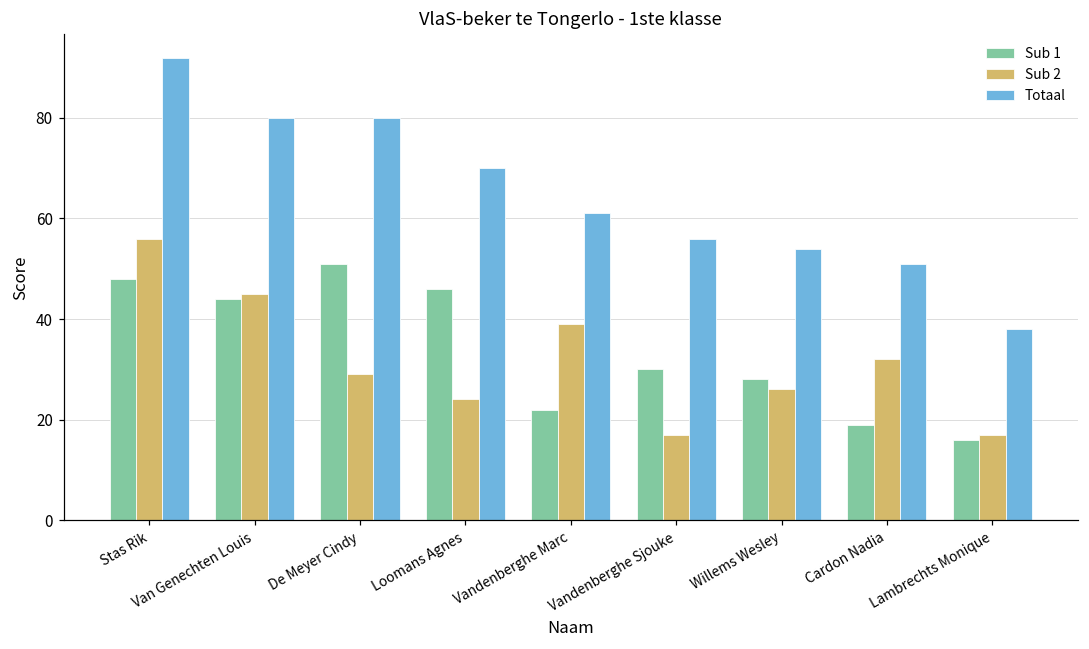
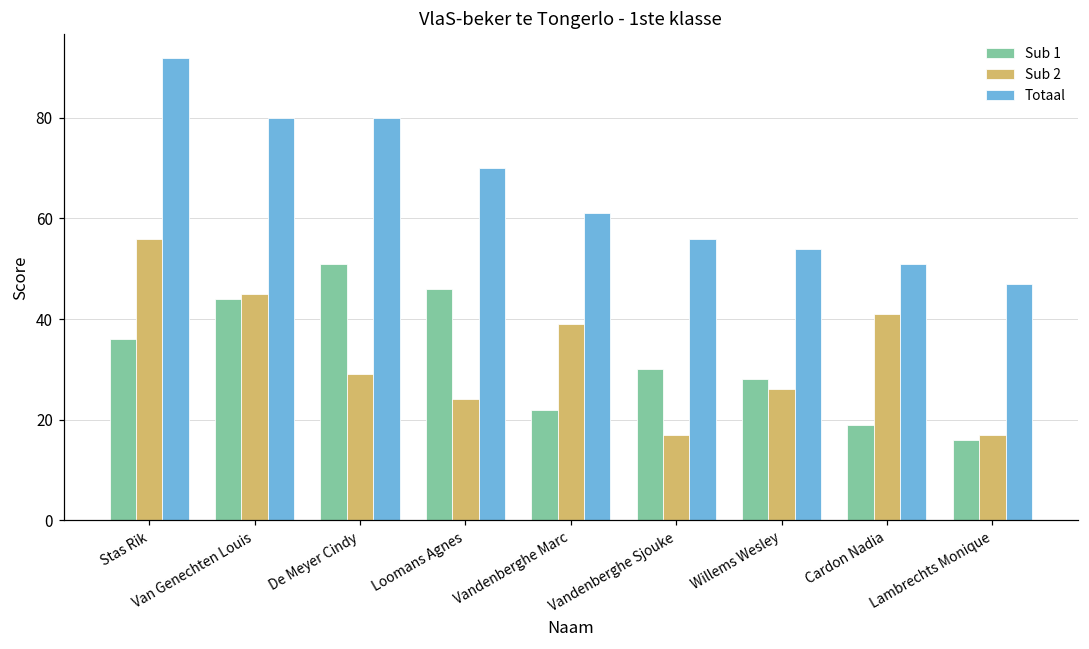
Sub 1, Stas Rik: 48 -> 36
Sub 2, Cardon Nadia: 32 -> 41
Totaal, Lambrechts Monique: 38 -> 47
